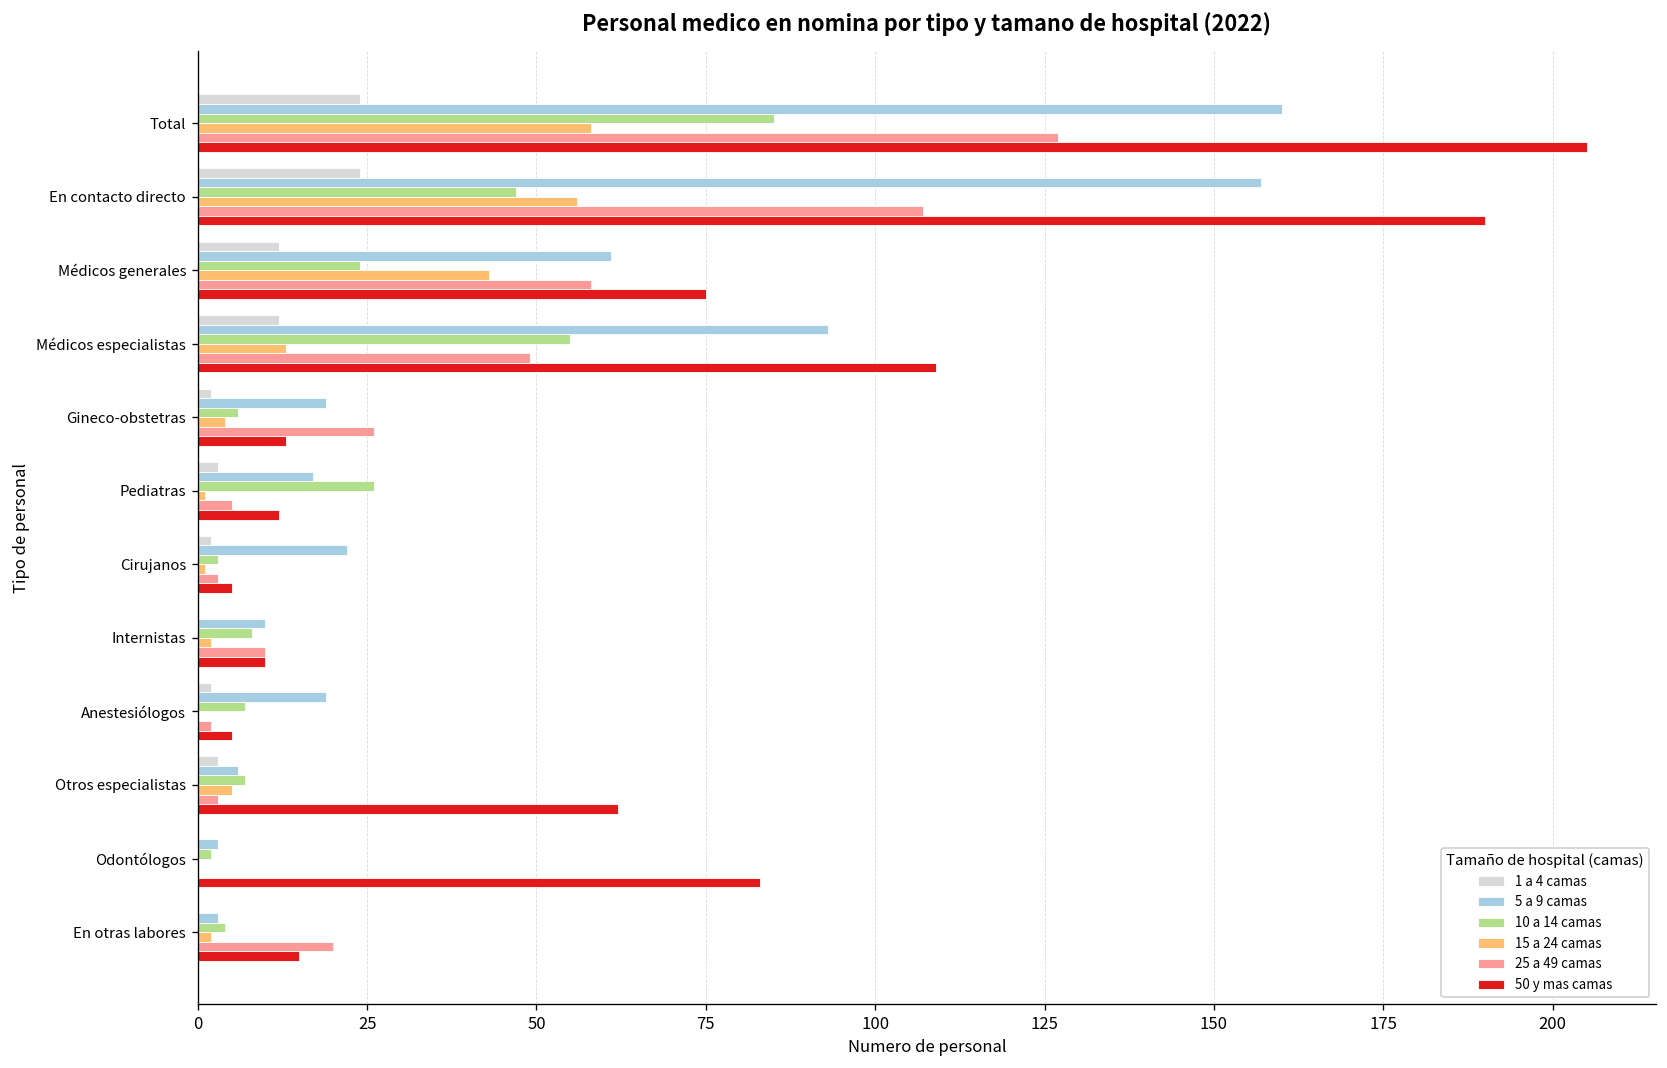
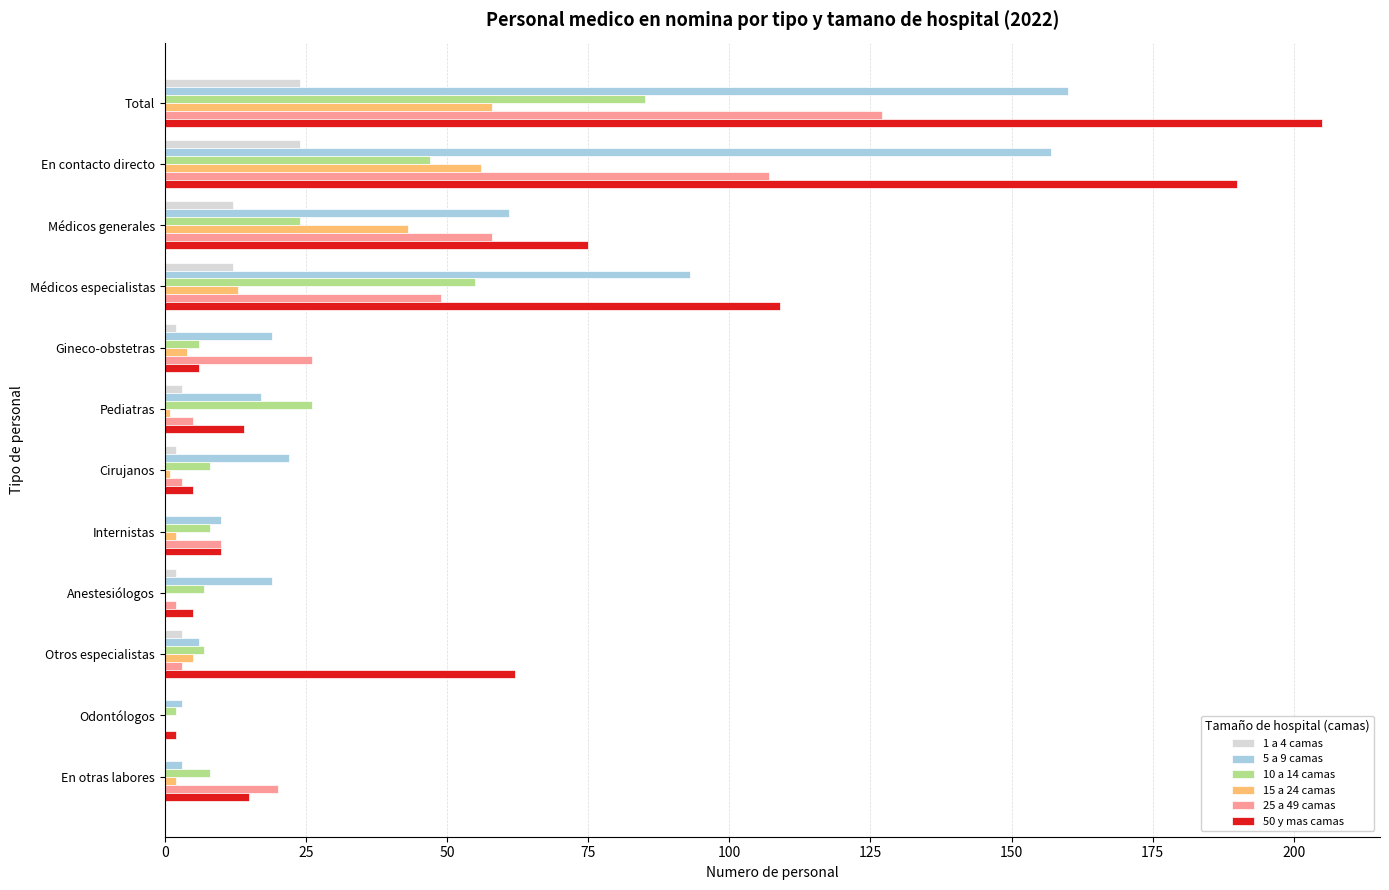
50 y mas camas, Gineco-obstetras: 13 -> 6
50 y mas camas, Pediatras: 12 -> 14
10 a 14 camas, Cirujanos: 3 -> 8
50 y mas camas, Odontólogos: 83 -> 2
10 a 14 camas, En otras labores: 4 -> 8
